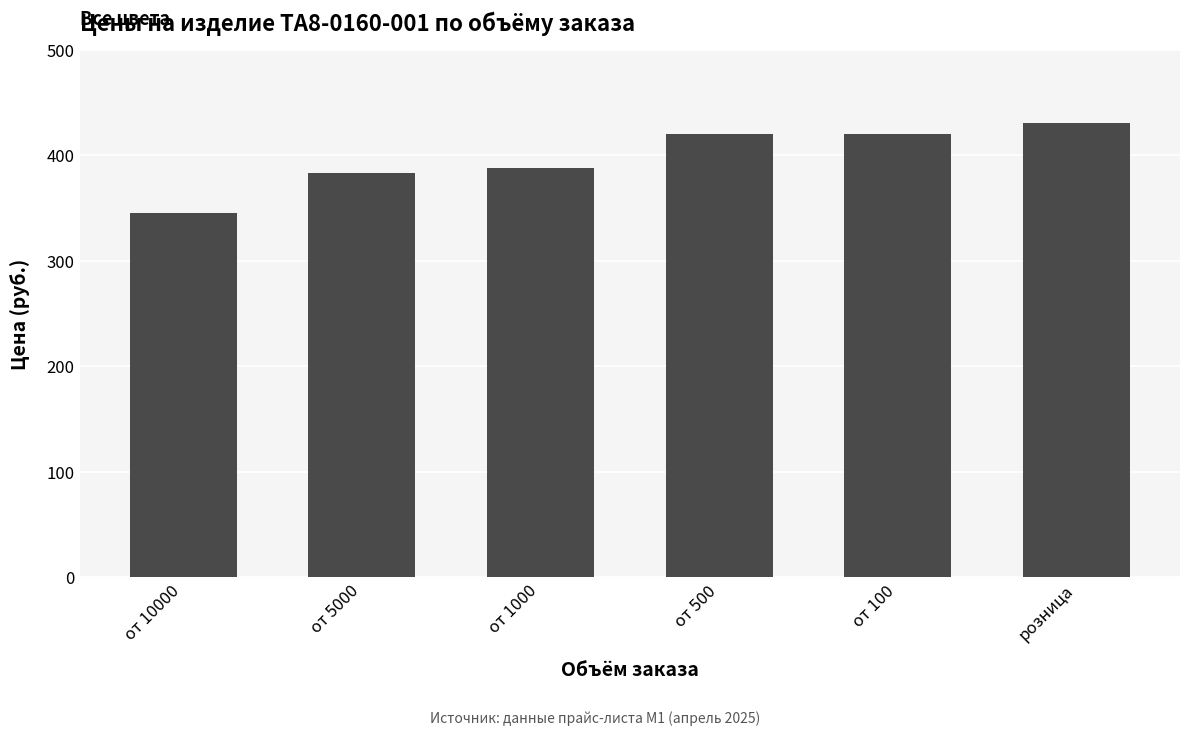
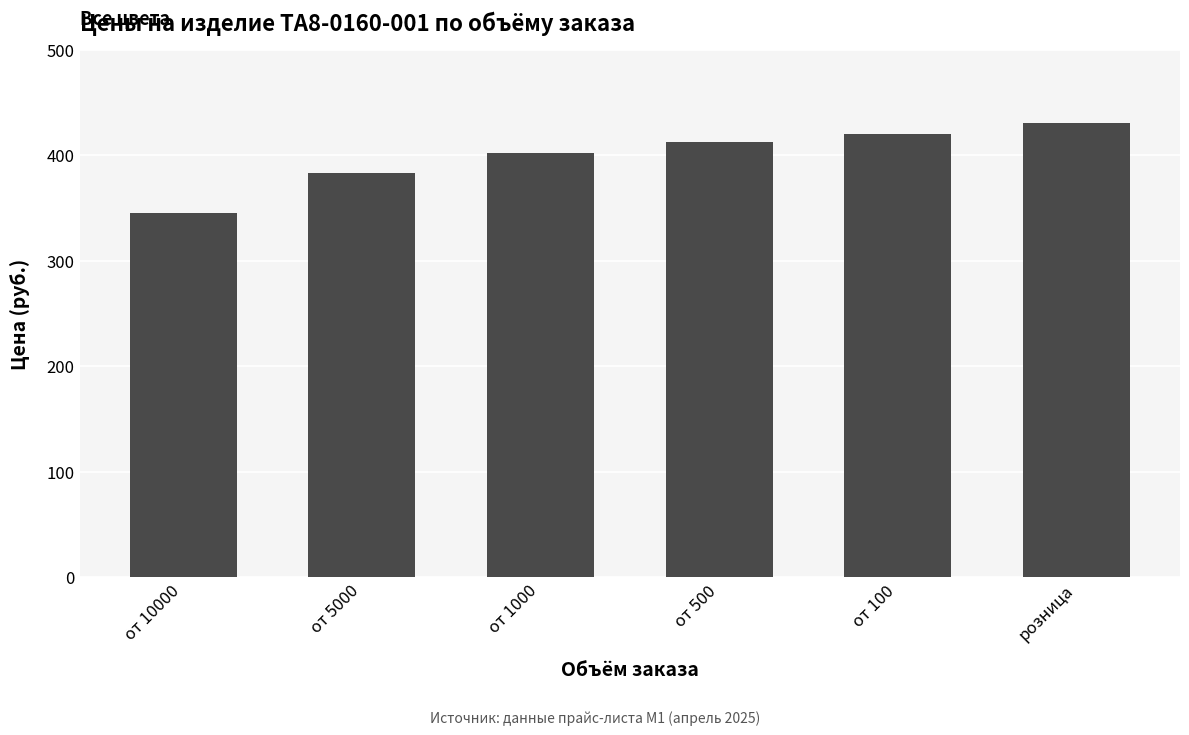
от 1000: 388 -> 402
от 500: 420 -> 412
